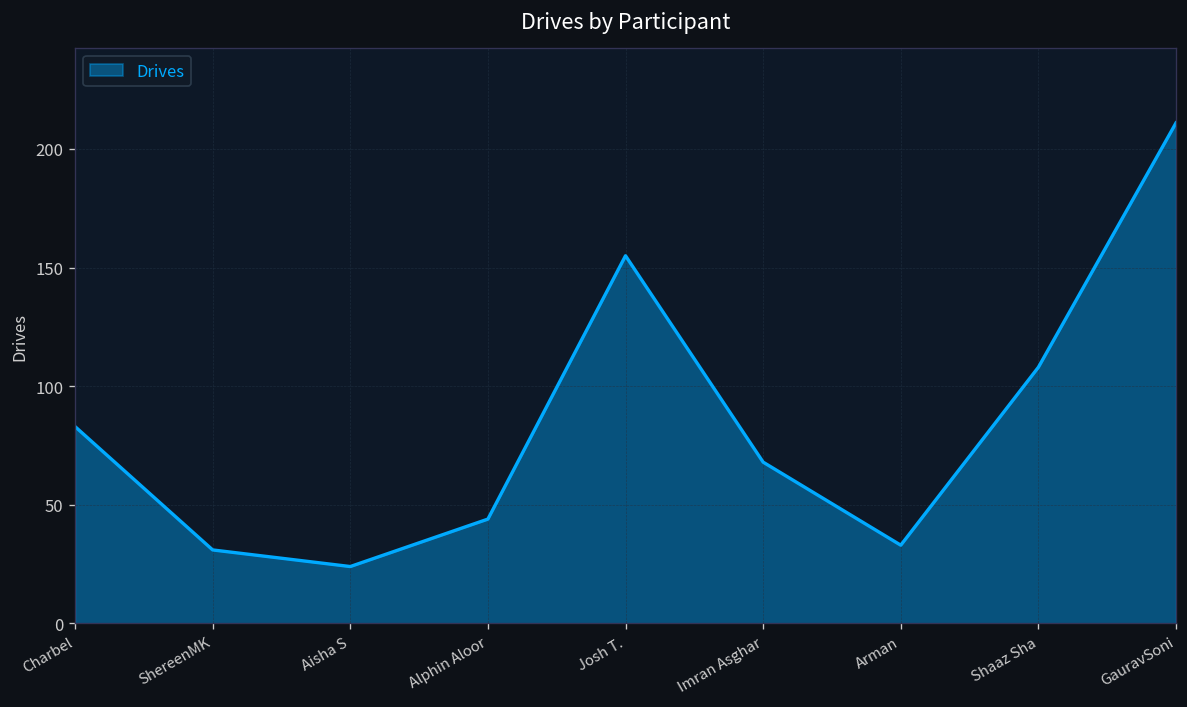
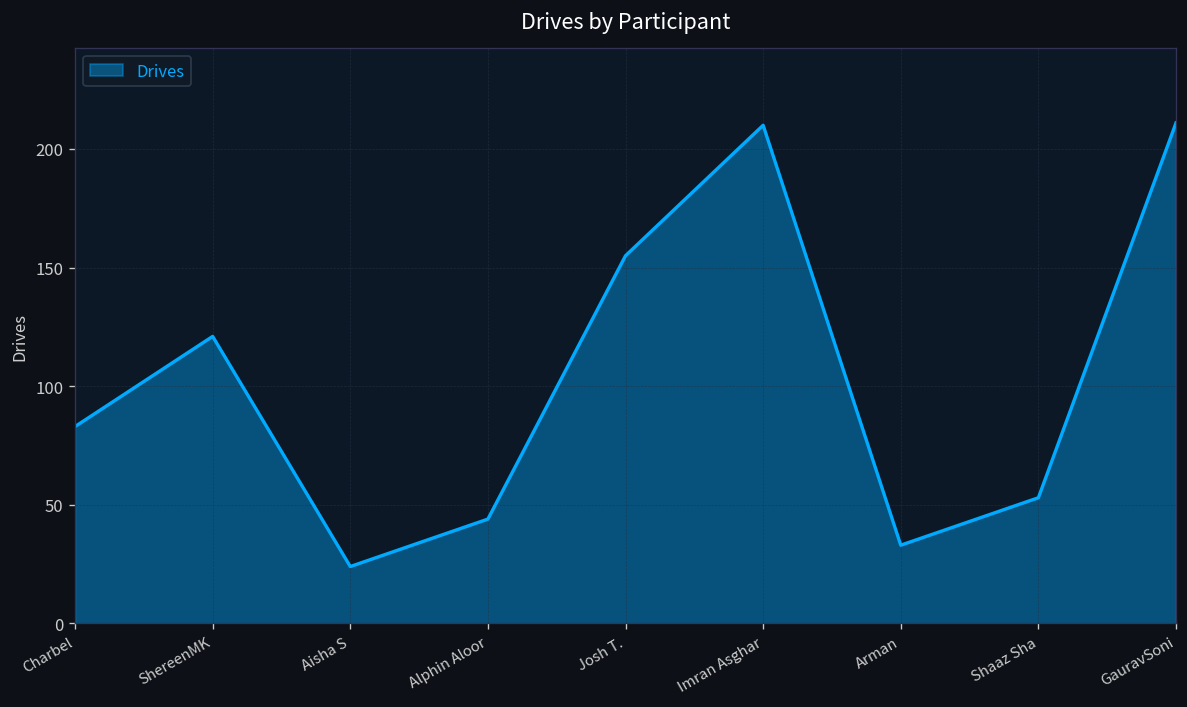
ShereenMK: 31 -> 121
Imran Asghar: 68 -> 210
Shaaz Sha: 108 -> 53
